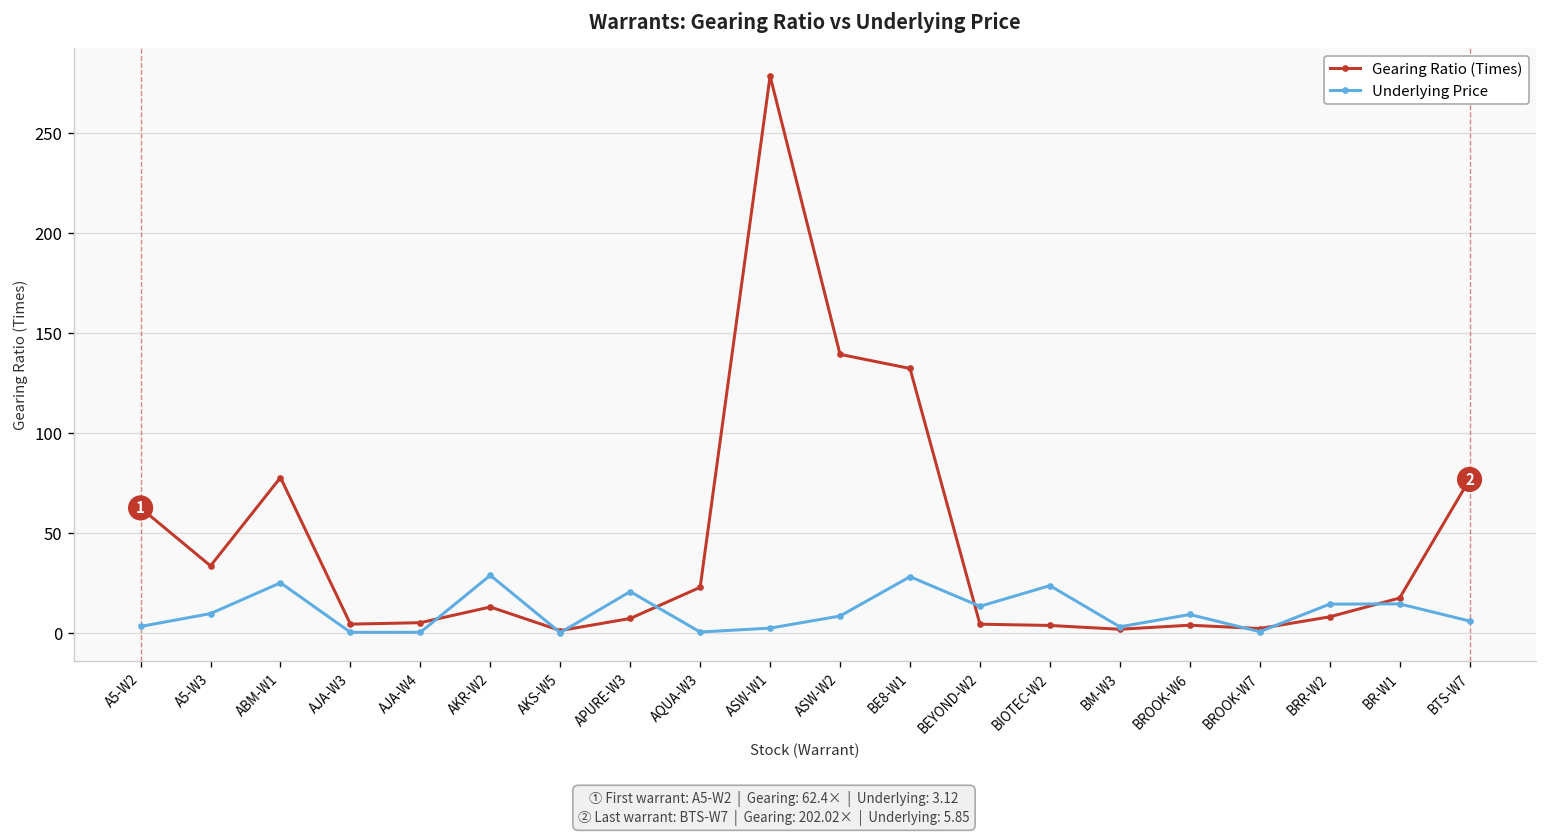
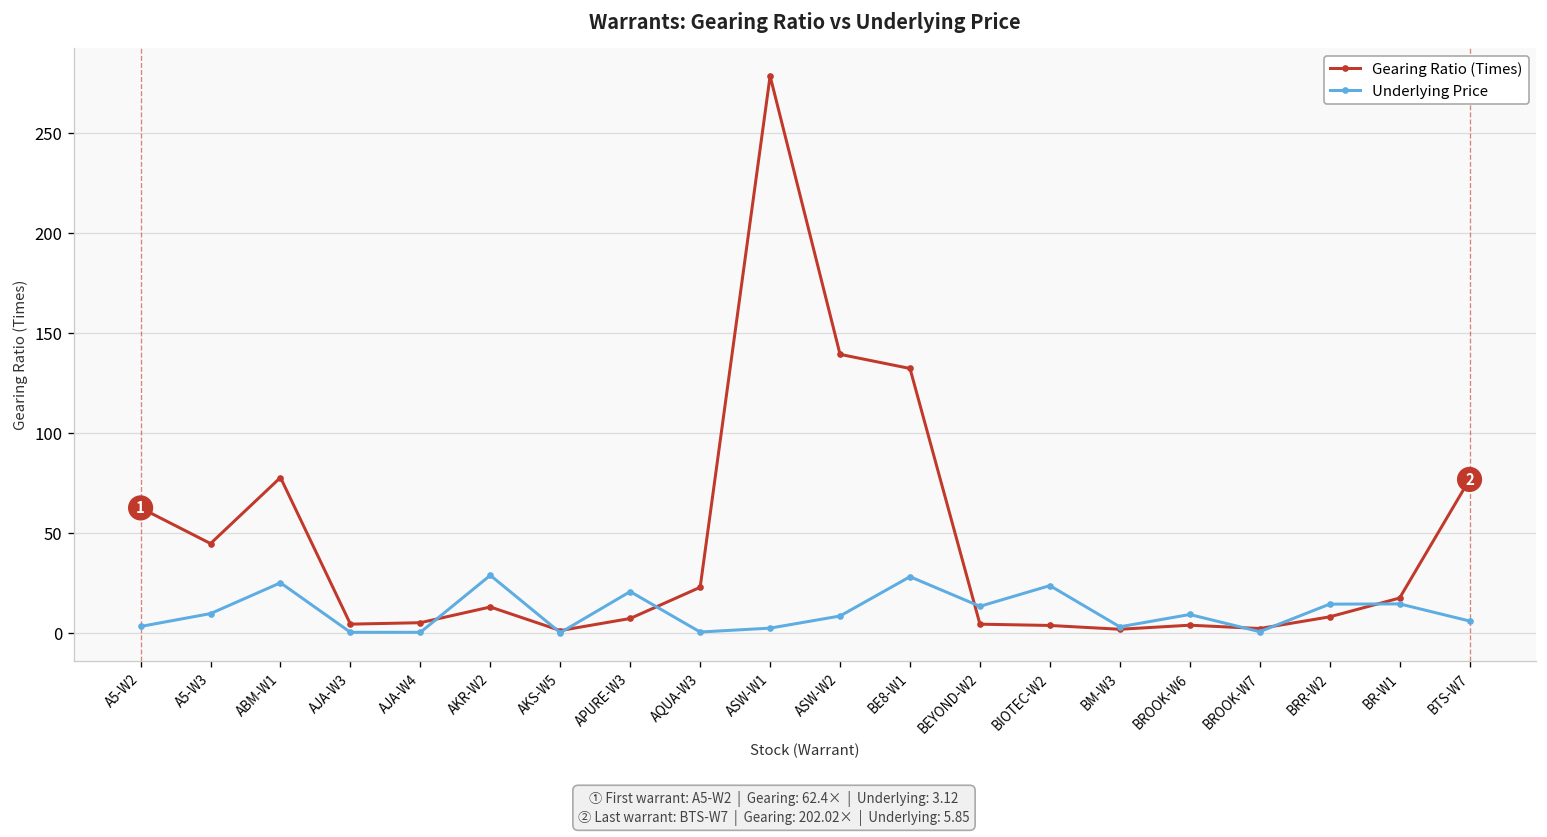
Gearing Ratio (Times), A5-W3: 33 -> 45
